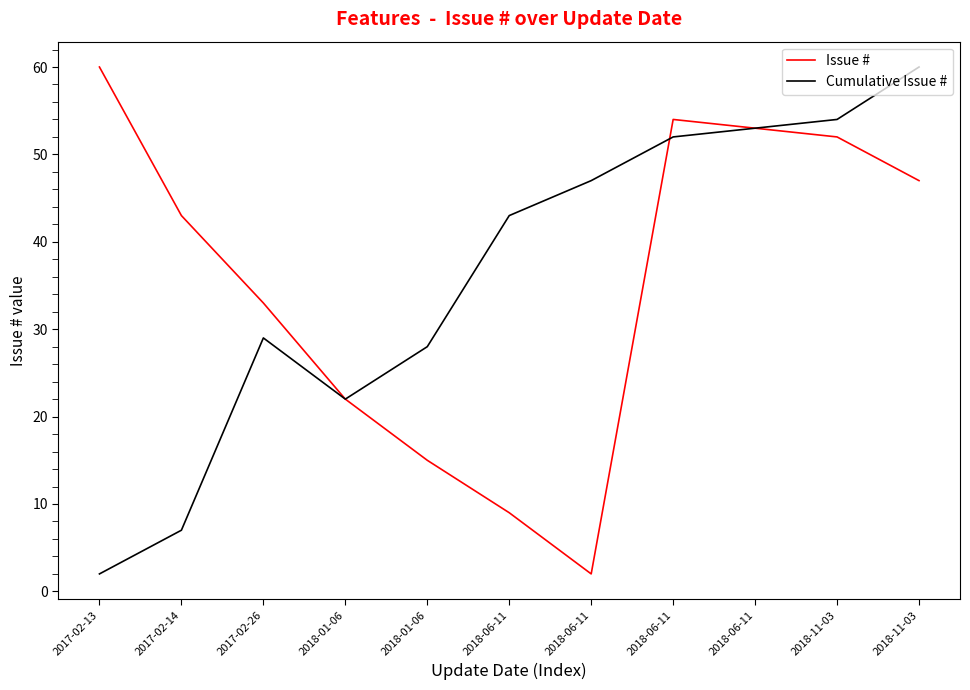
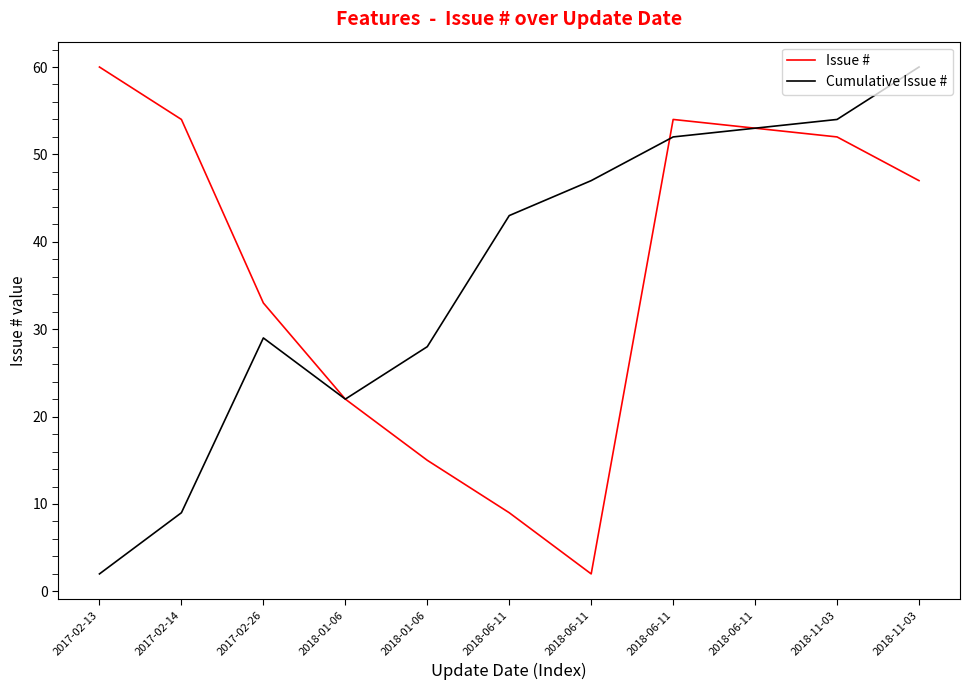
Issue #, 2017-02-14: 43 -> 54
Cumulative Issue #, 2017-02-14: 7 -> 9
